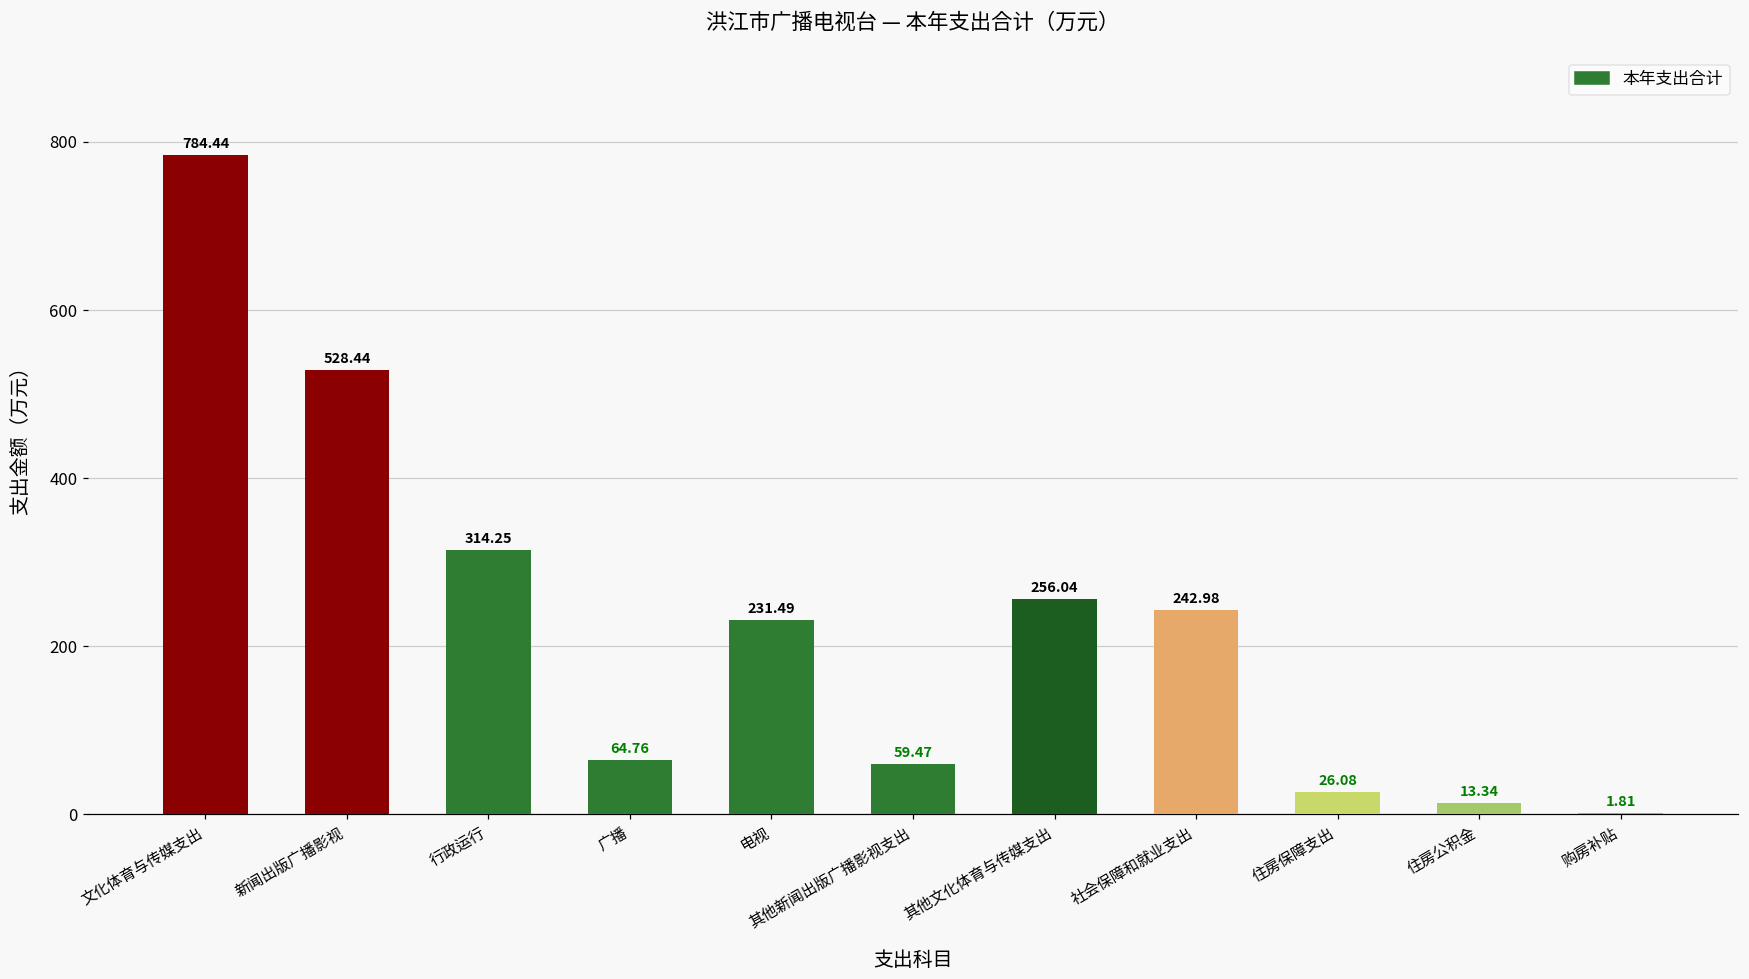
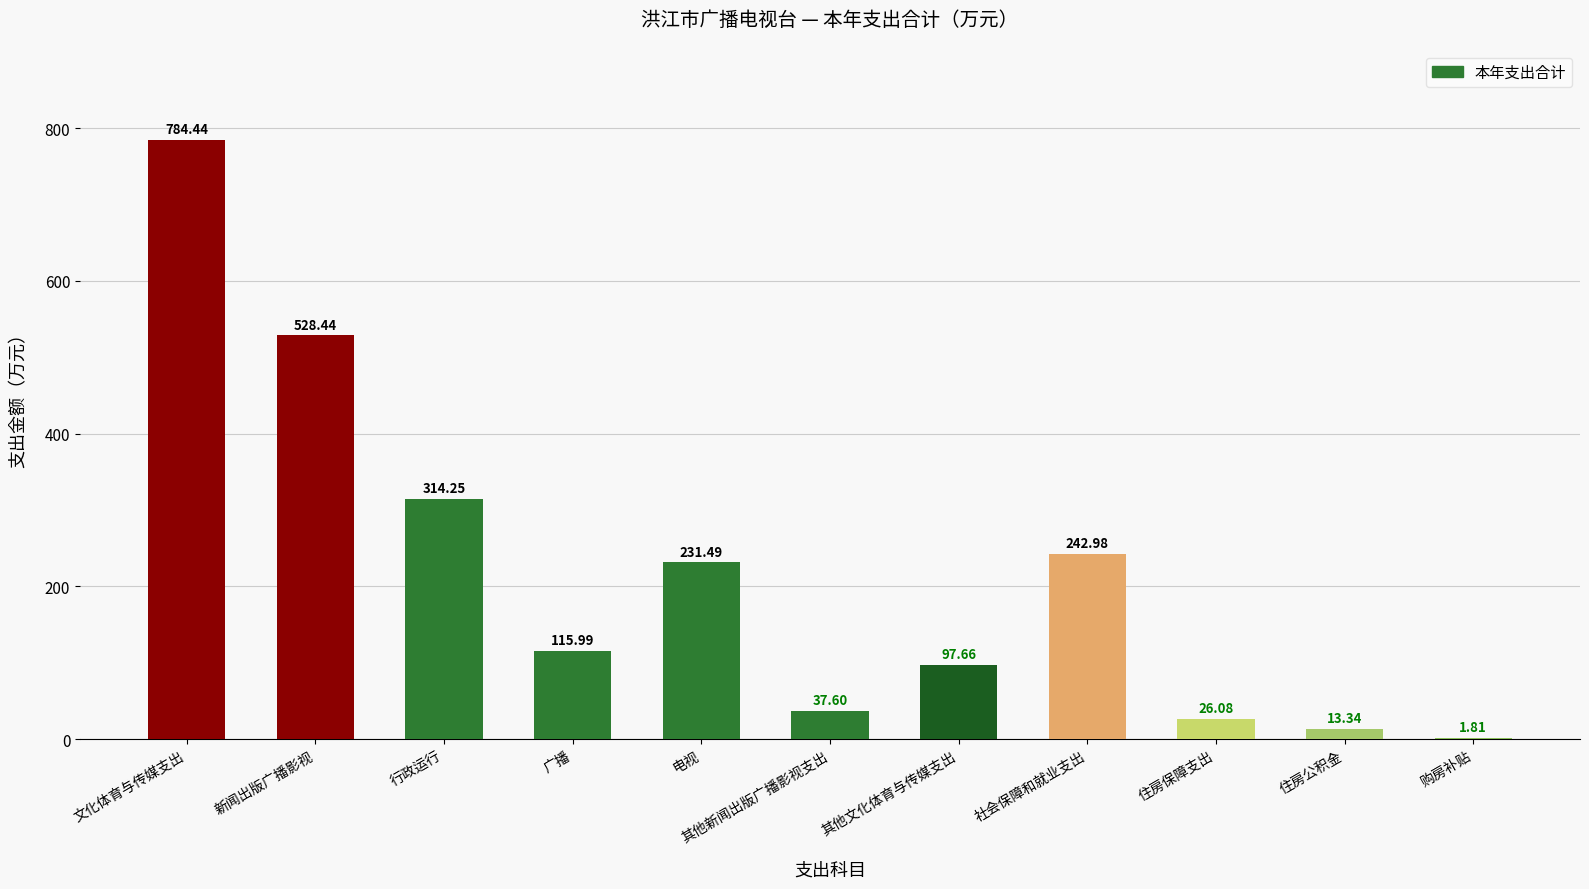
广播: 64.76 -> 115.99
其他新闻出版广播影视支出: 59.47 -> 37.60
其他文化体育与传媒支出: 256.04 -> 97.66
